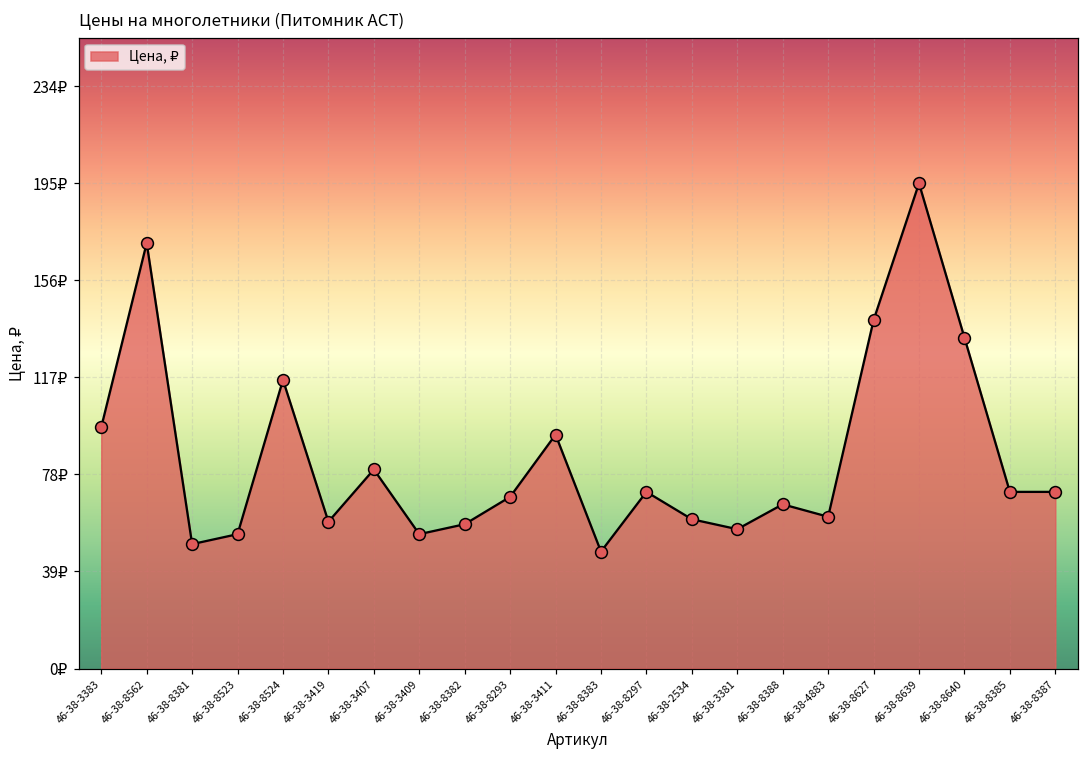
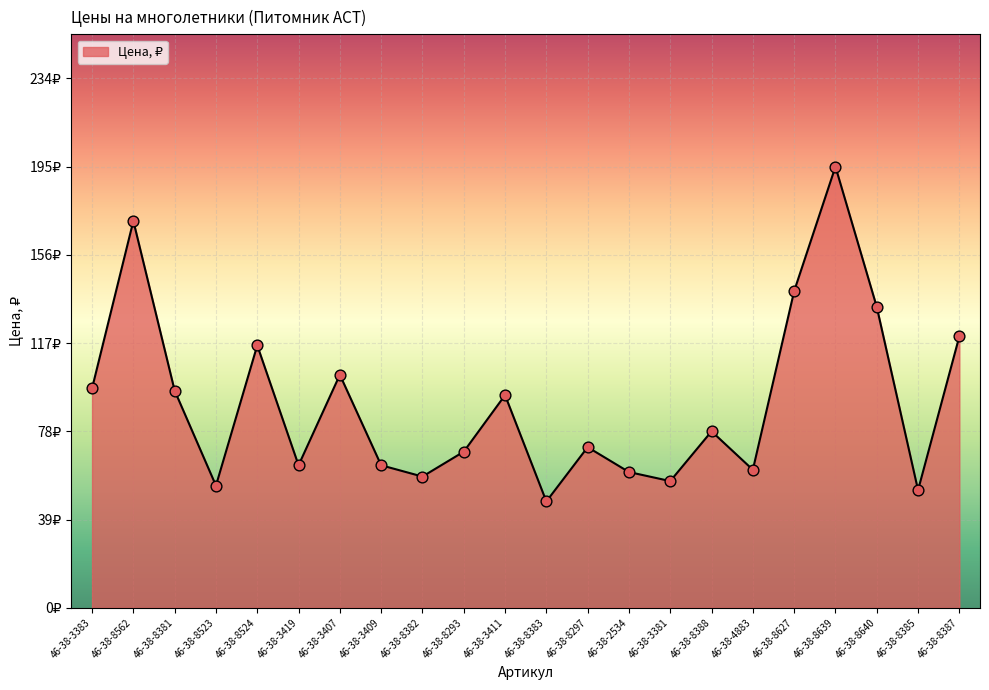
46-38-8381: 50₽ -> 96₽
46-38-3419: 59₽ -> 63₽
46-38-3407: 80₽ -> 103₽
46-38-3409: 54₽ -> 63₽
46-38-8388: 66₽ -> 78₽
46-38-8385: 71₽ -> 52₽
46-38-8387: 71₽ -> 120₽
